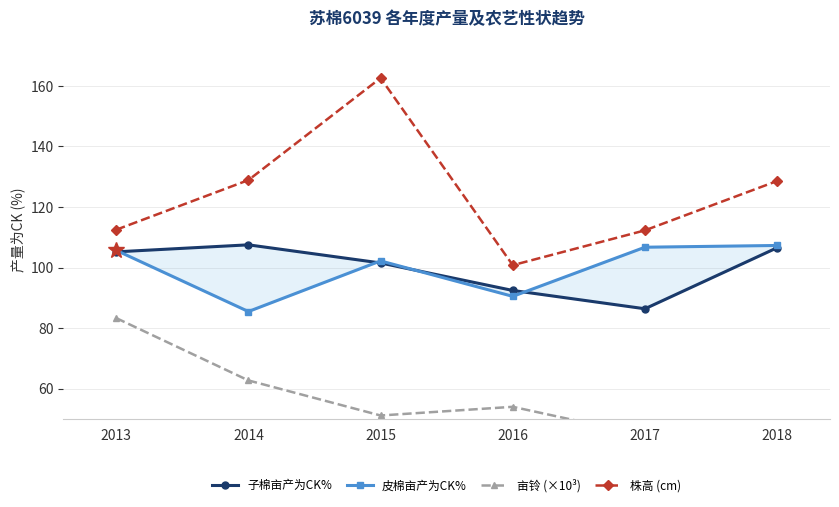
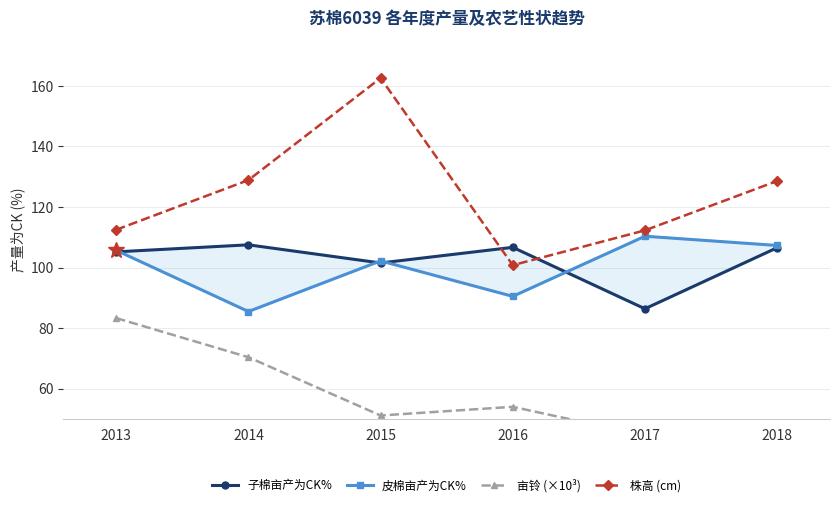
亩铃 (×10³), 2014: 63 -> 70
子棉亩产为CK%, 2016: 92 -> 107
皮棉亩产为CK%, 2017: 107 -> 110
